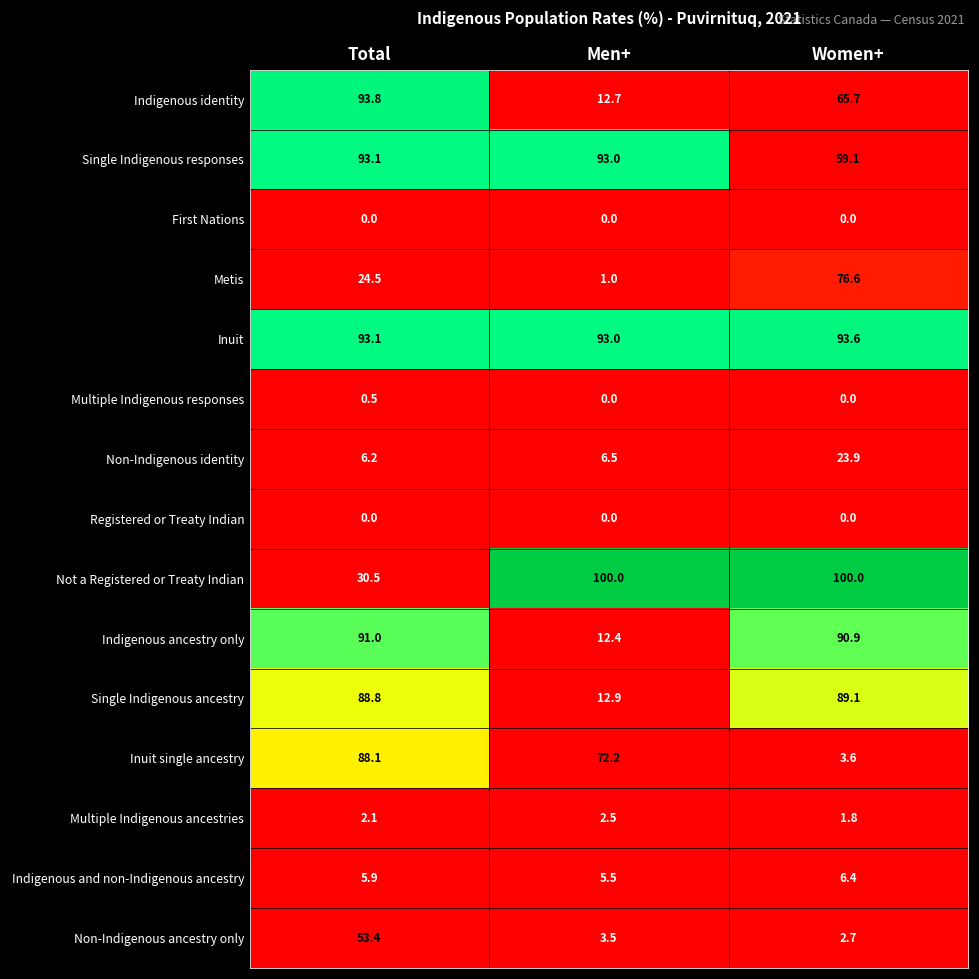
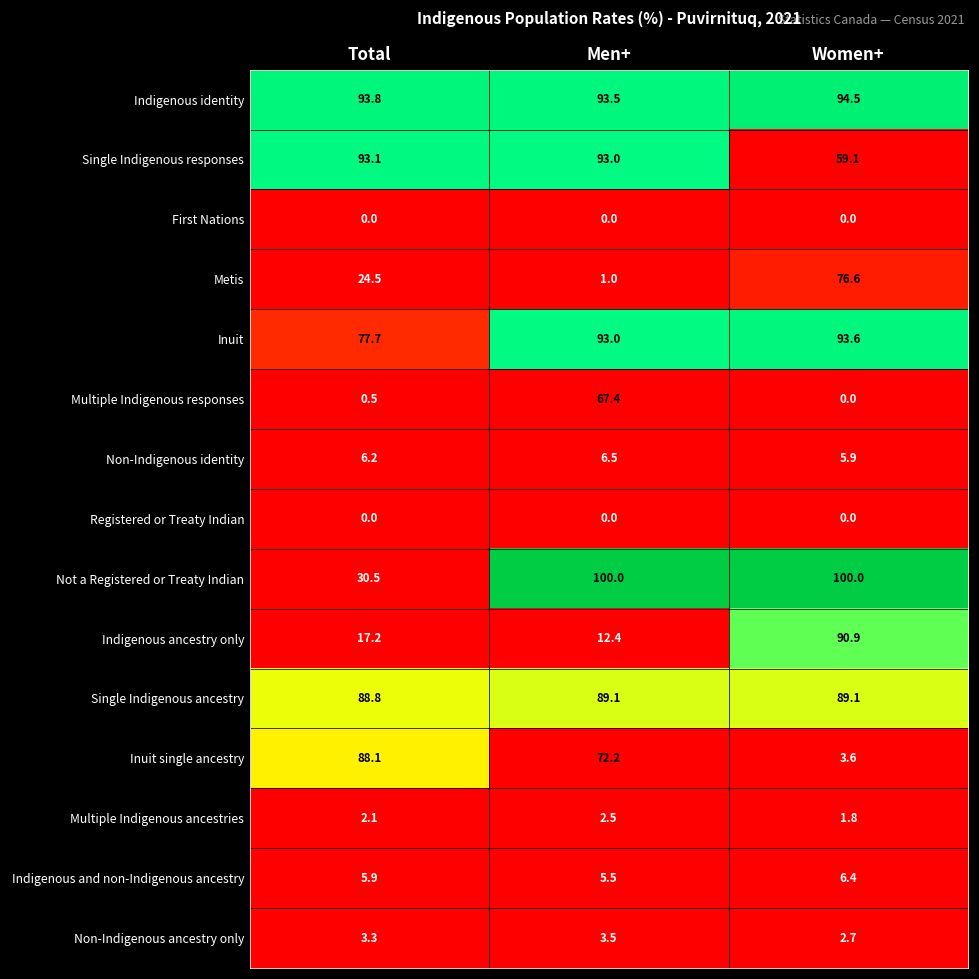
Indigenous identity, Men+: 12.7 -> 93.5
Indigenous identity, Women+: 65.7 -> 94.5
Inuit, Total: 93.1 -> 77.7
Multiple Indigenous responses, Men+: 0.0 -> 67.4
Non-Indigenous identity, Women+: 23.9 -> 5.9
Indigenous ancestry only, Total: 91.0 -> 17.2
Single Indigenous ancestry, Men+: 12.9 -> 89.1
Non-Indigenous ancestry only, Total: 53.4 -> 3.3
